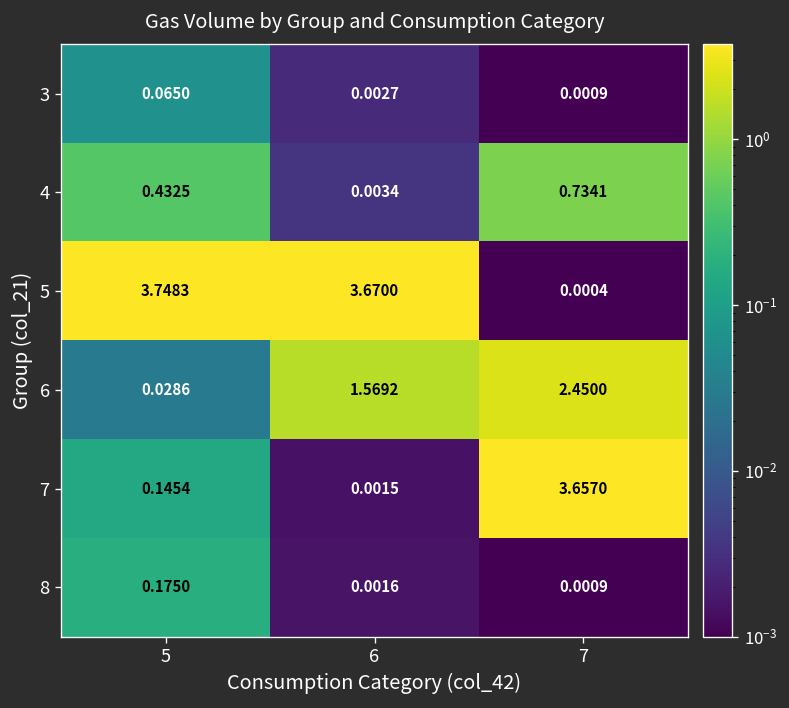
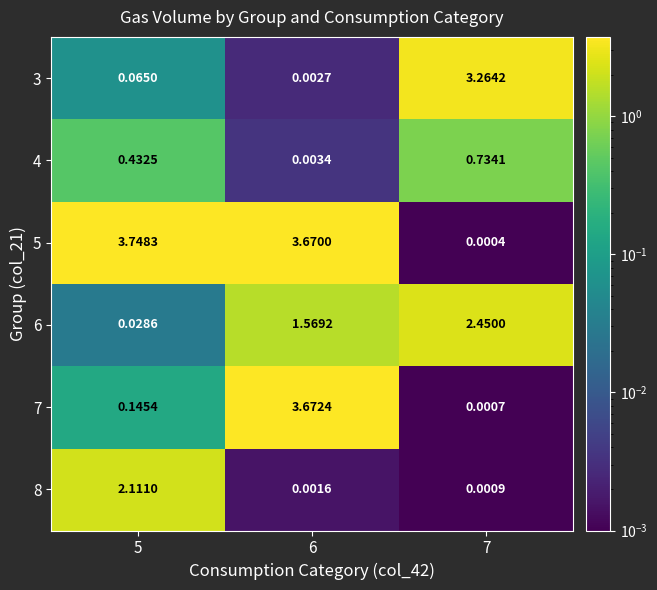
3, 7: 0.0009 -> 3.2642
7, 6: 0.0015 -> 3.6724
7, 7: 3.6570 -> 0.0007
8, 5: 0.1750 -> 2.1110
